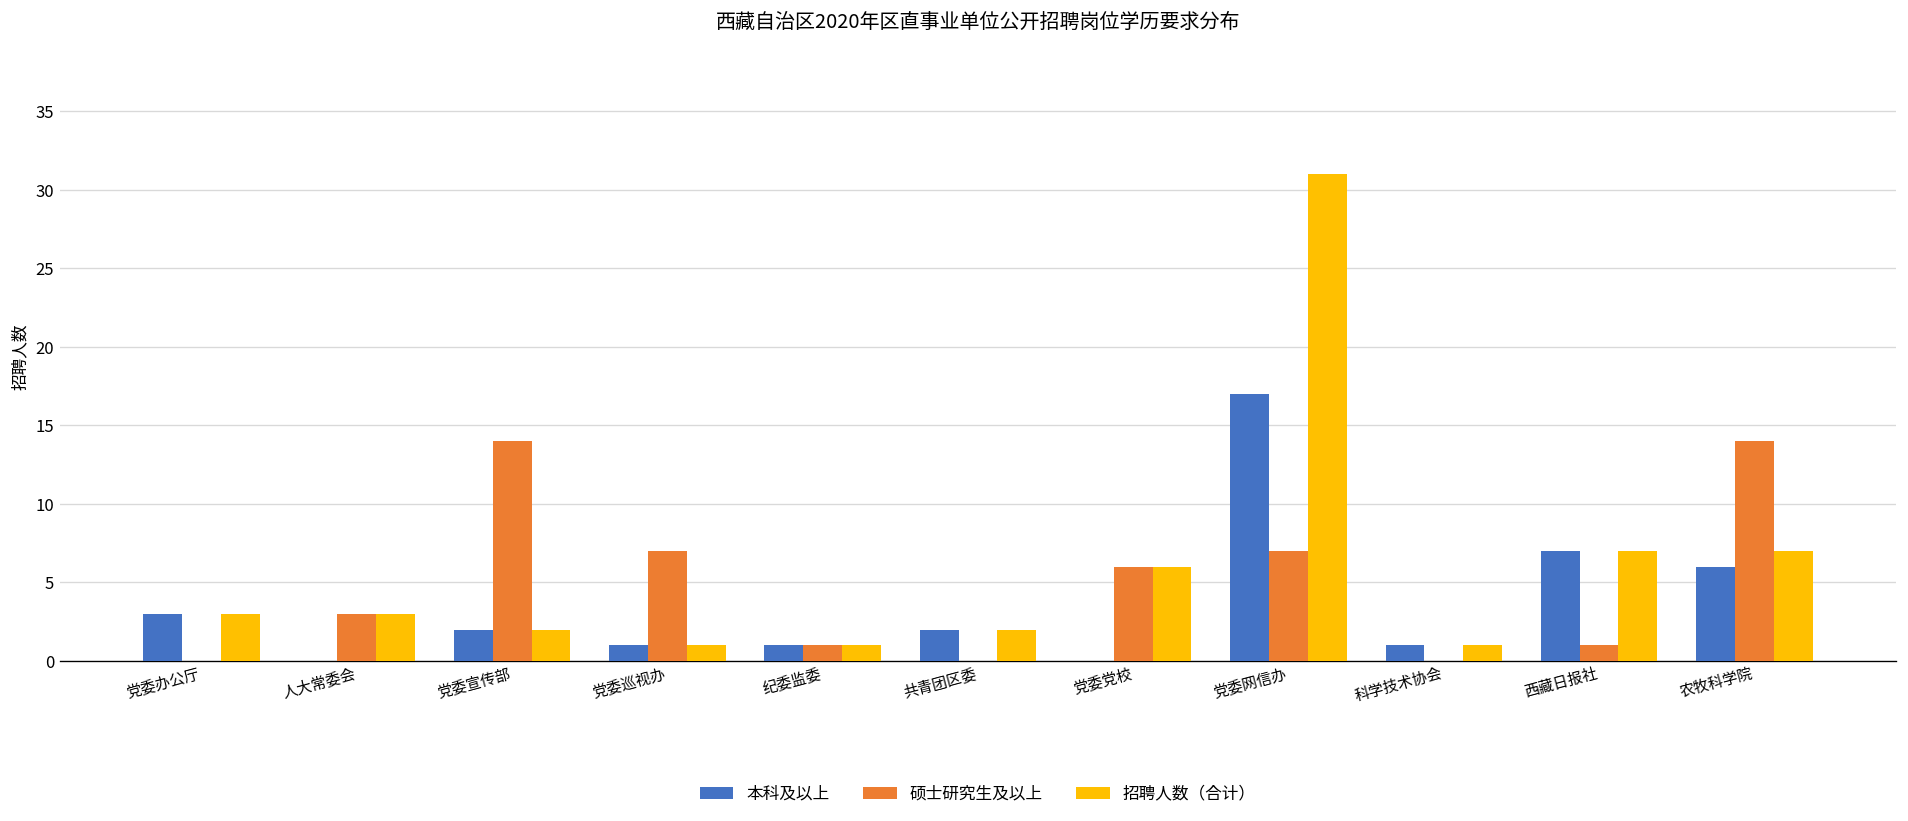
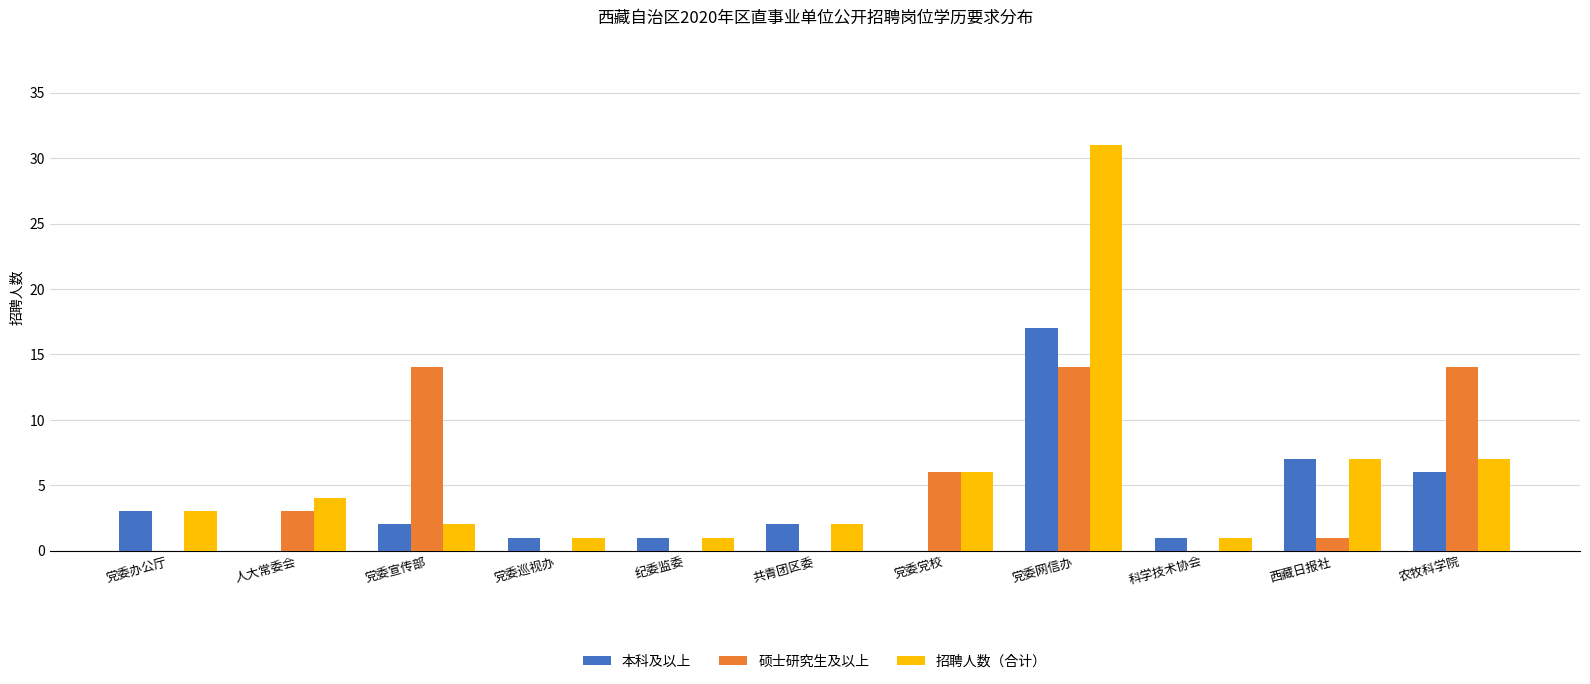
招聘人数（合计）, 人大常委会: 3 -> 4
硕士研究生及以上, 党委巡视办: 7 -> 0
硕士研究生及以上, 纪委监委: 1 -> 0
硕士研究生及以上, 党委网信办: 7 -> 14
